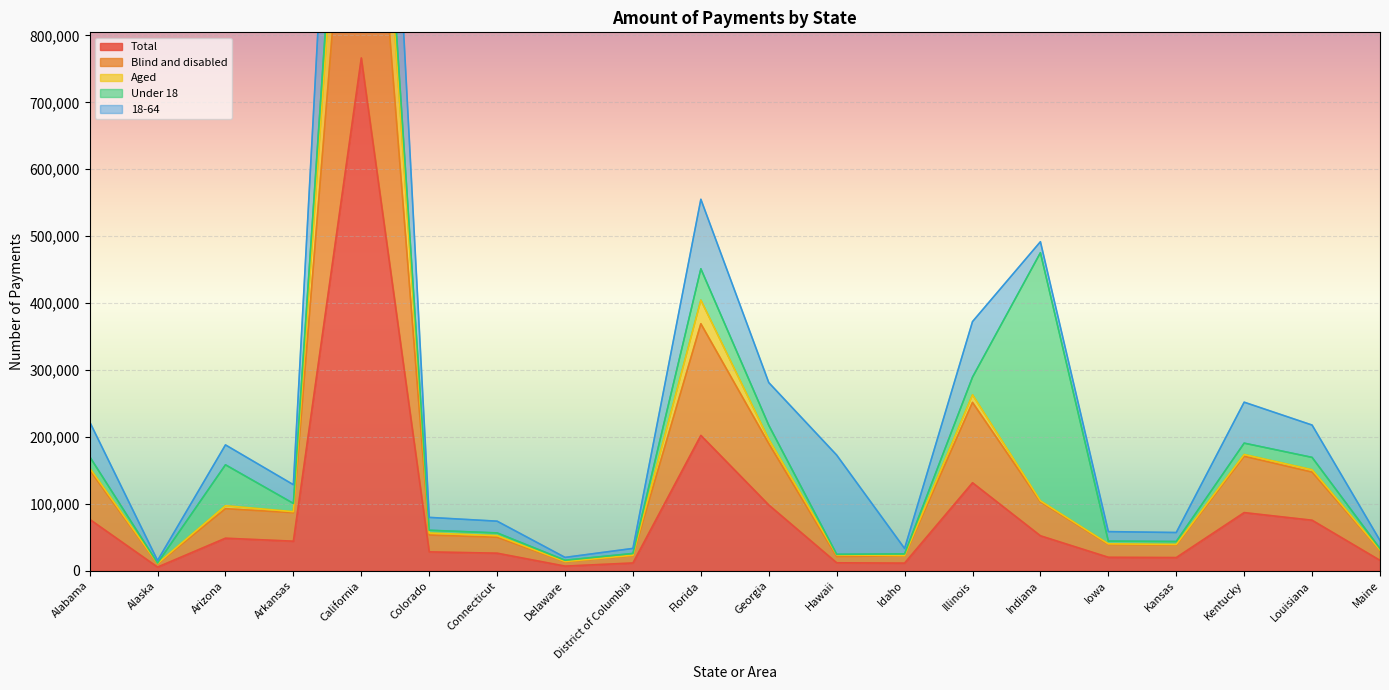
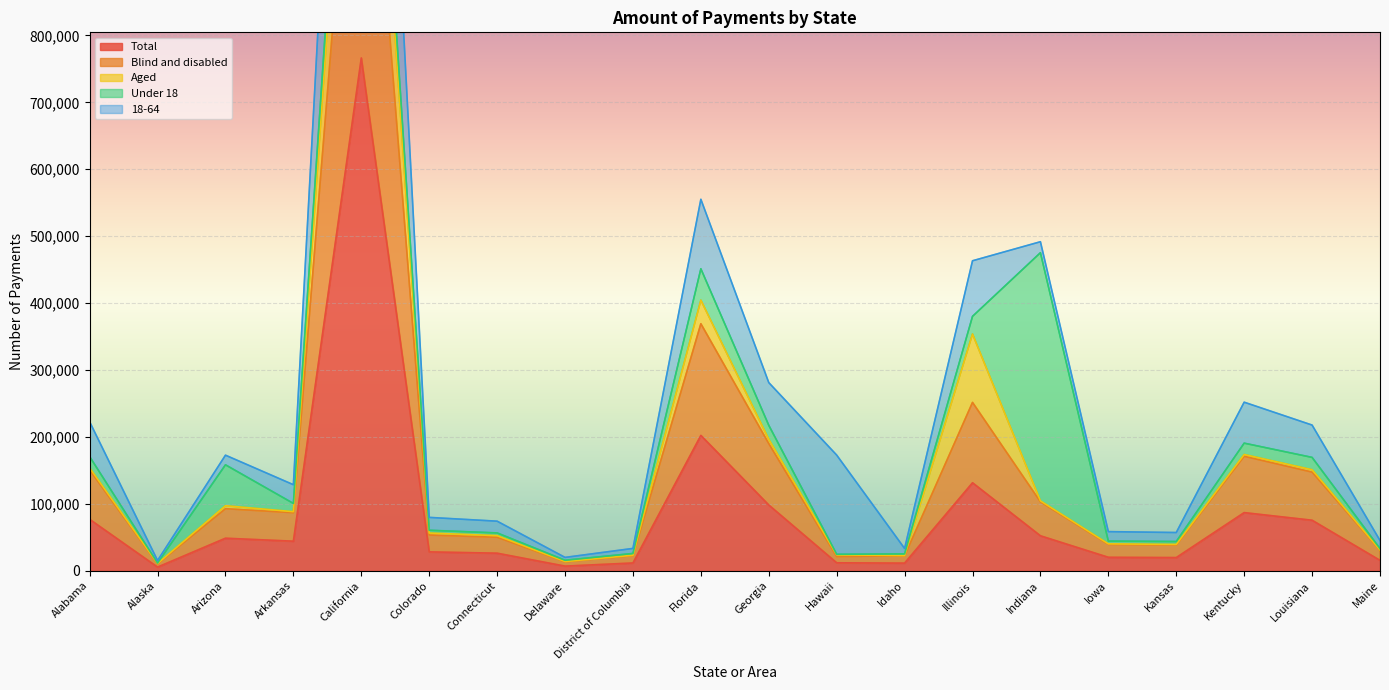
18-64, Arizona: 30,000 -> 10,000
Aged, Illinois: 10,000 -> 100,000
